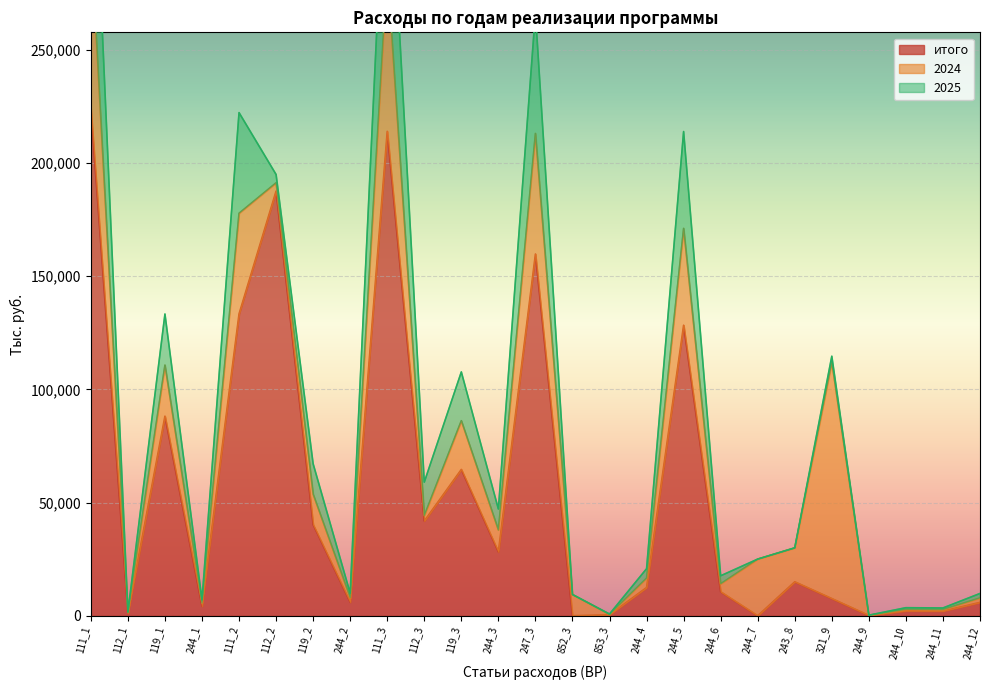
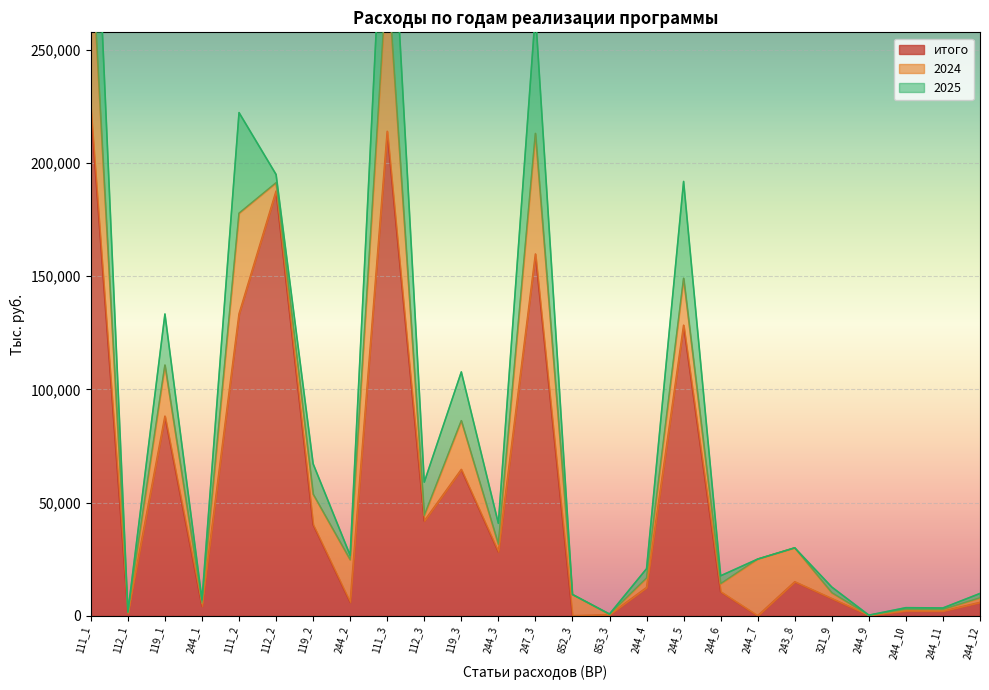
2024, 244_2: 2,000 -> 19,000
2024, 244_3: 10,000 -> 3,000
2024, 244_5: 43,000 -> 21,000
2024, 321_9: 105,000 -> 3,000
